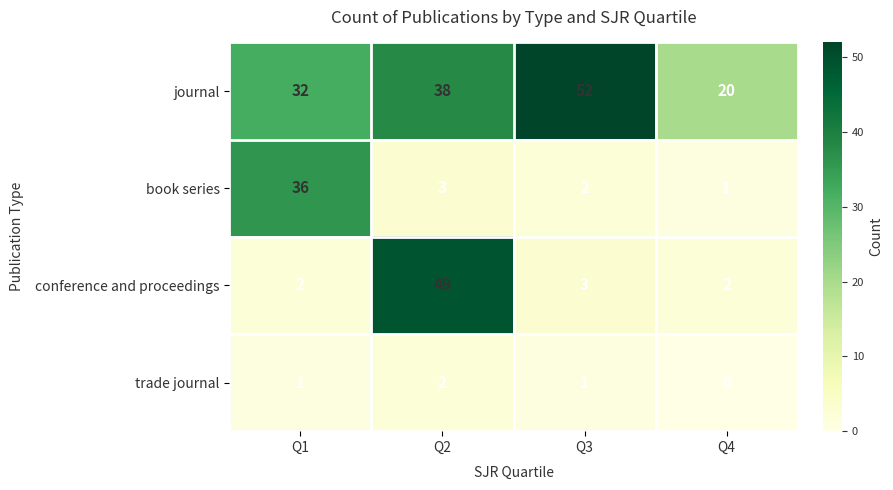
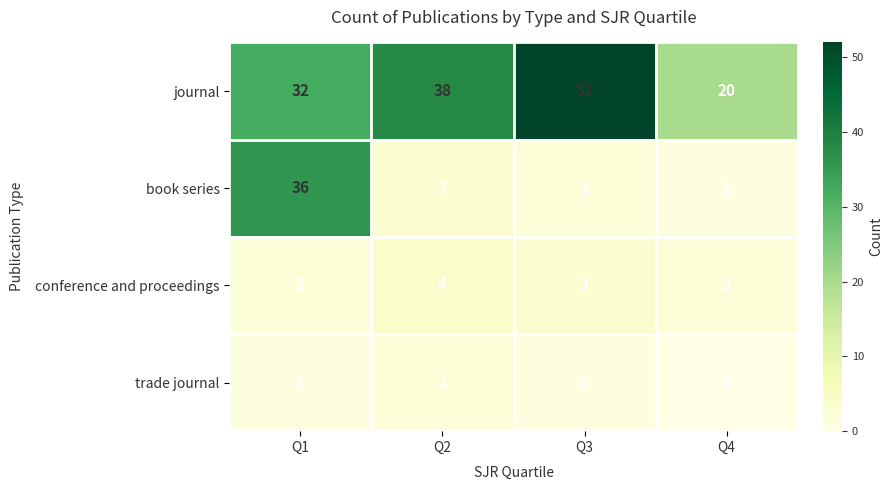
conference and proceedings, Q2: 49 -> 4
